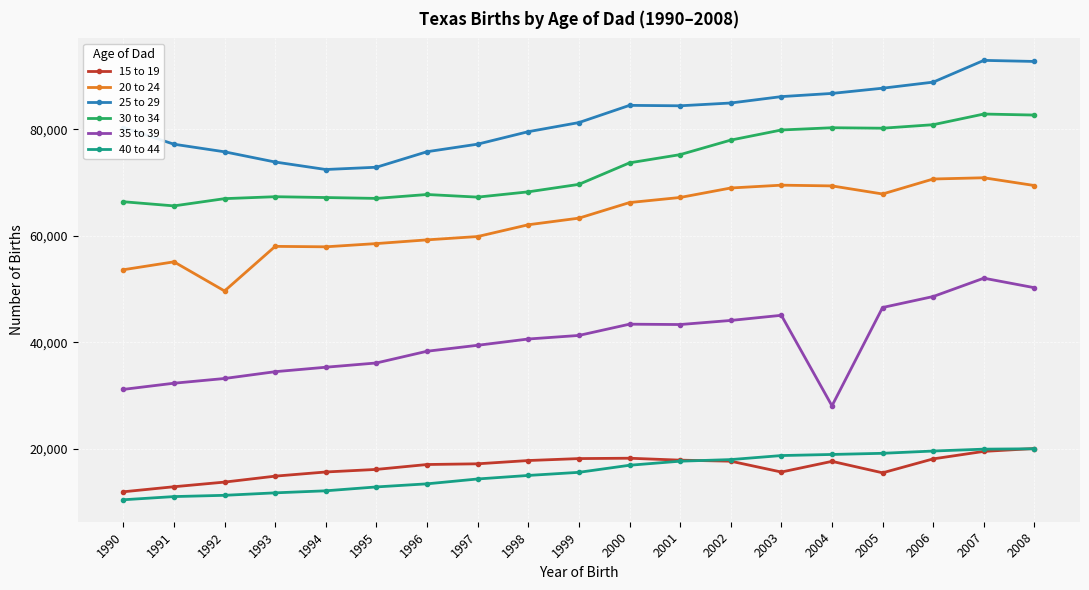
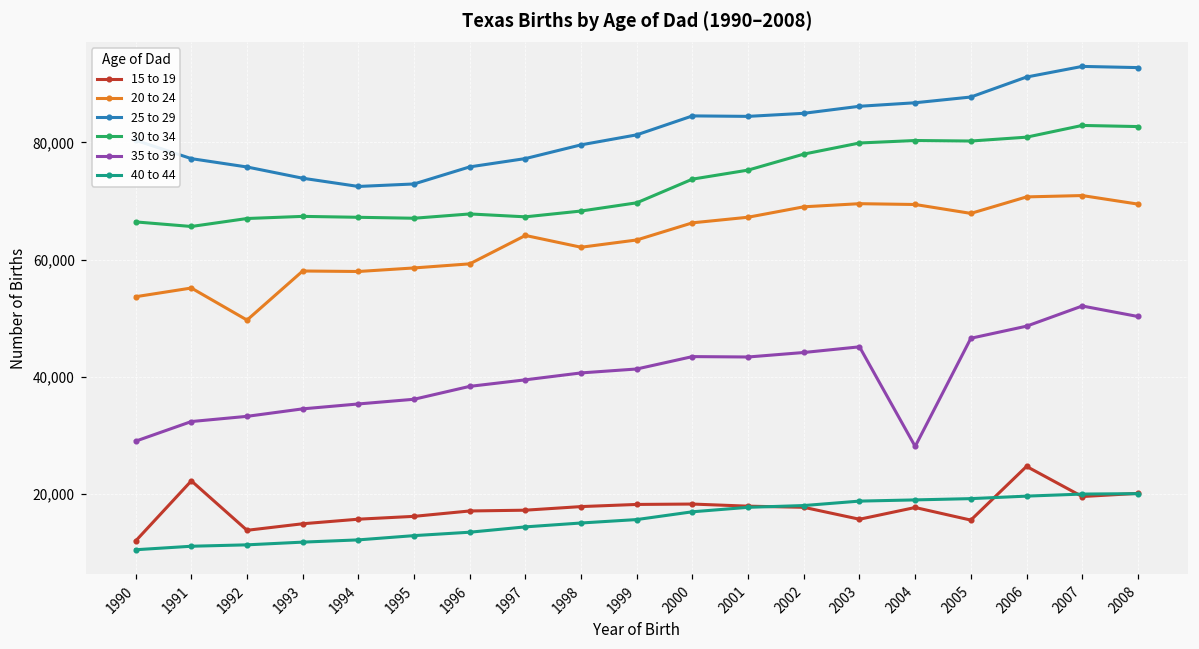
35 to 39, 1990: 31,000 -> 29,000
15 to 19, 1991: 13,000 -> 22,000
20 to 24, 1997: 60,000 -> 64,000
15 to 19, 2006: 18,000 -> 25,000
25 to 29, 2006: 89,000 -> 91,000
